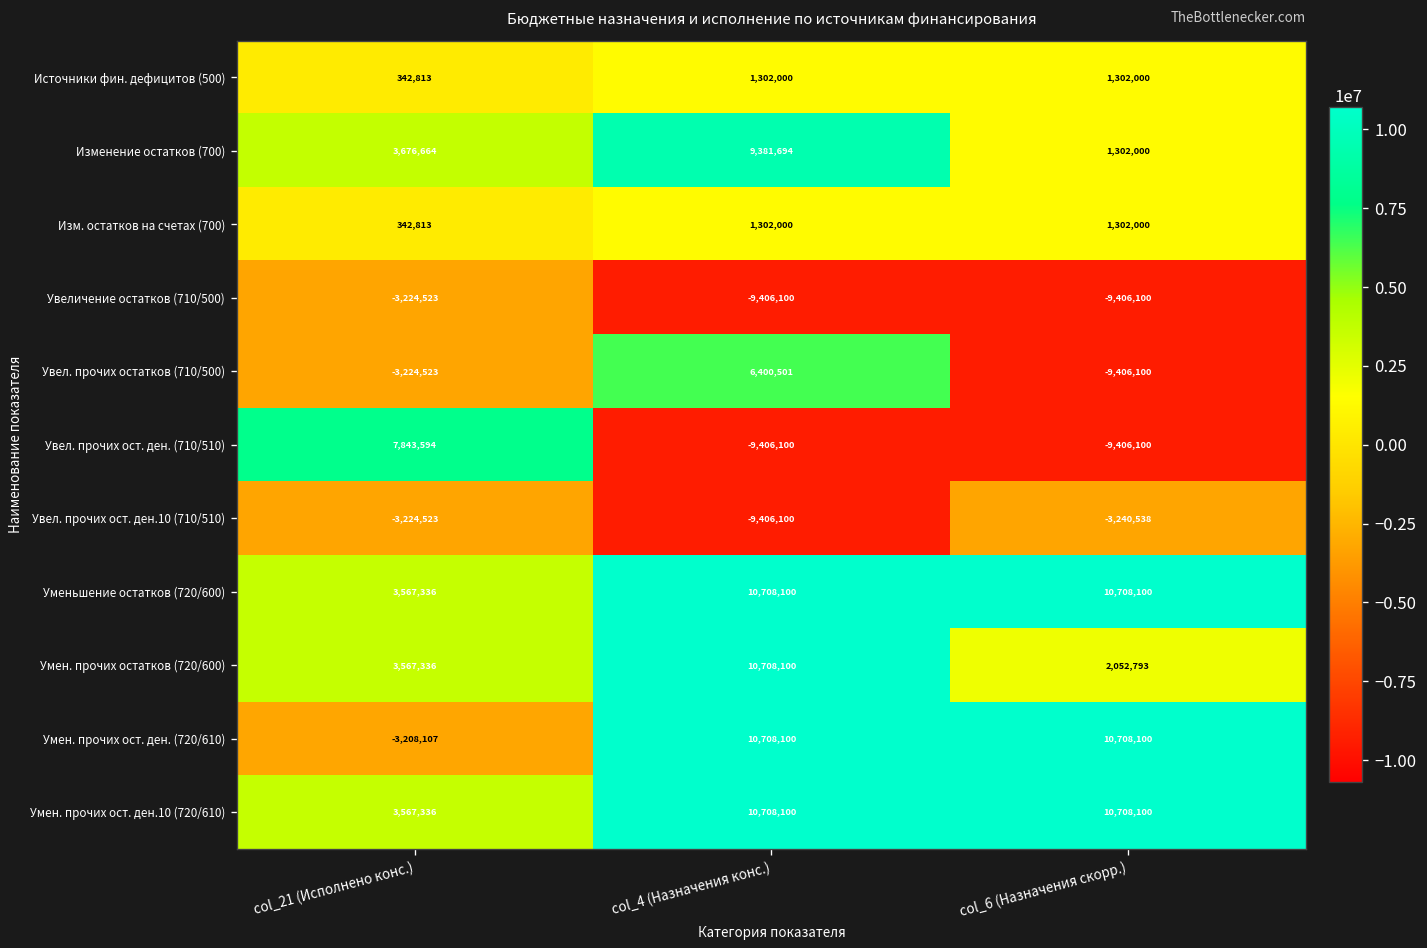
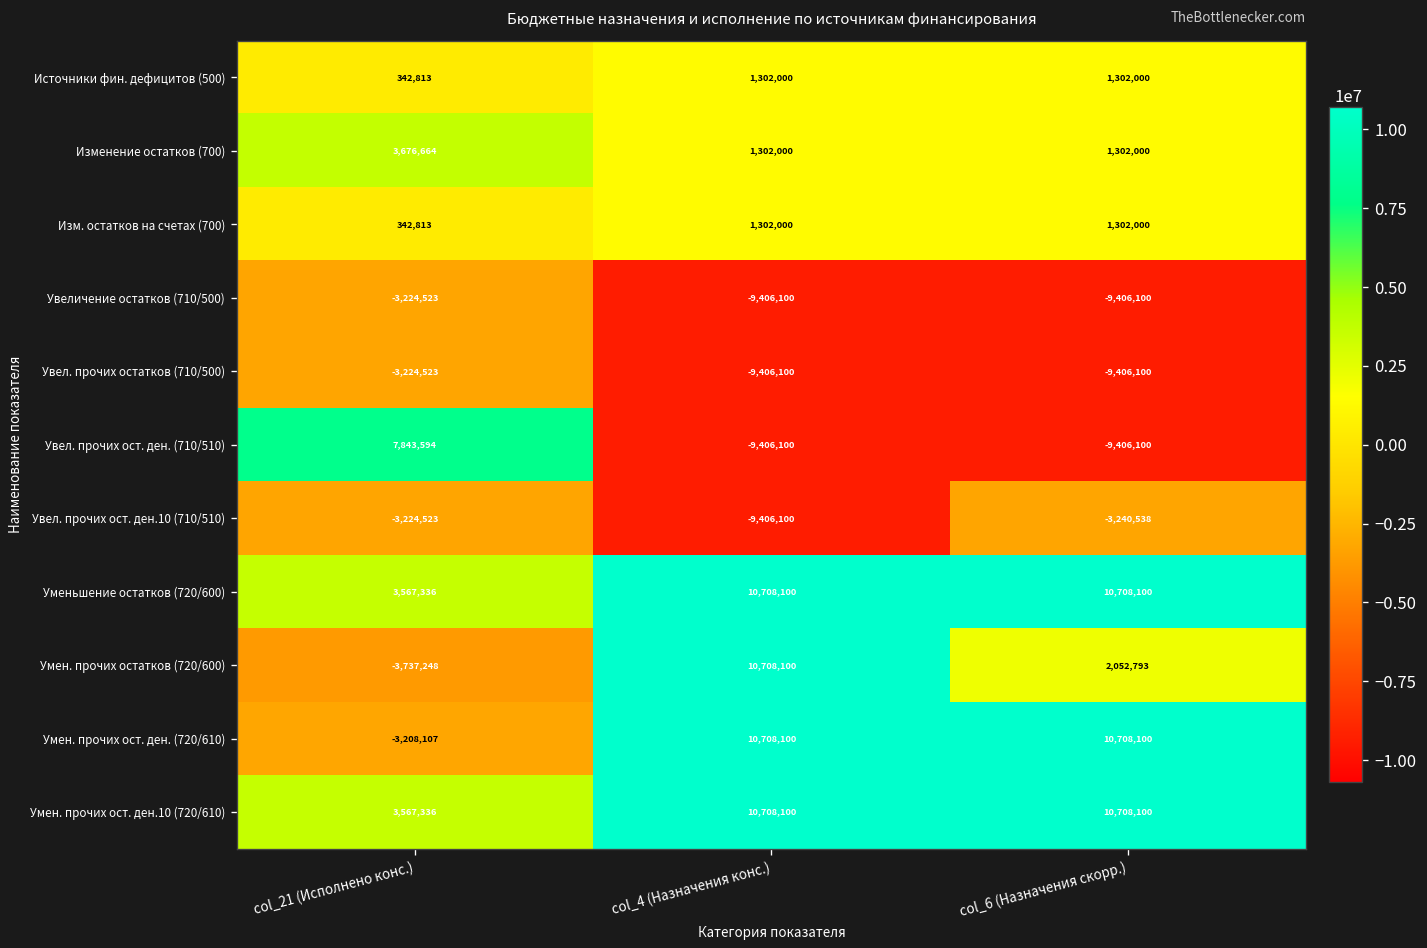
Изменение остатков (700), col_4 (Назначения конс.): 9,381,694 -> 1,302,000
Увел. прочих остатков (710/500), col_4 (Назначения конс.): 6,400,501 -> -9,406,100
Умен. прочих остатков (720/600), col_21 (Исполнено конс.): 3,567,336 -> -3,737,248
